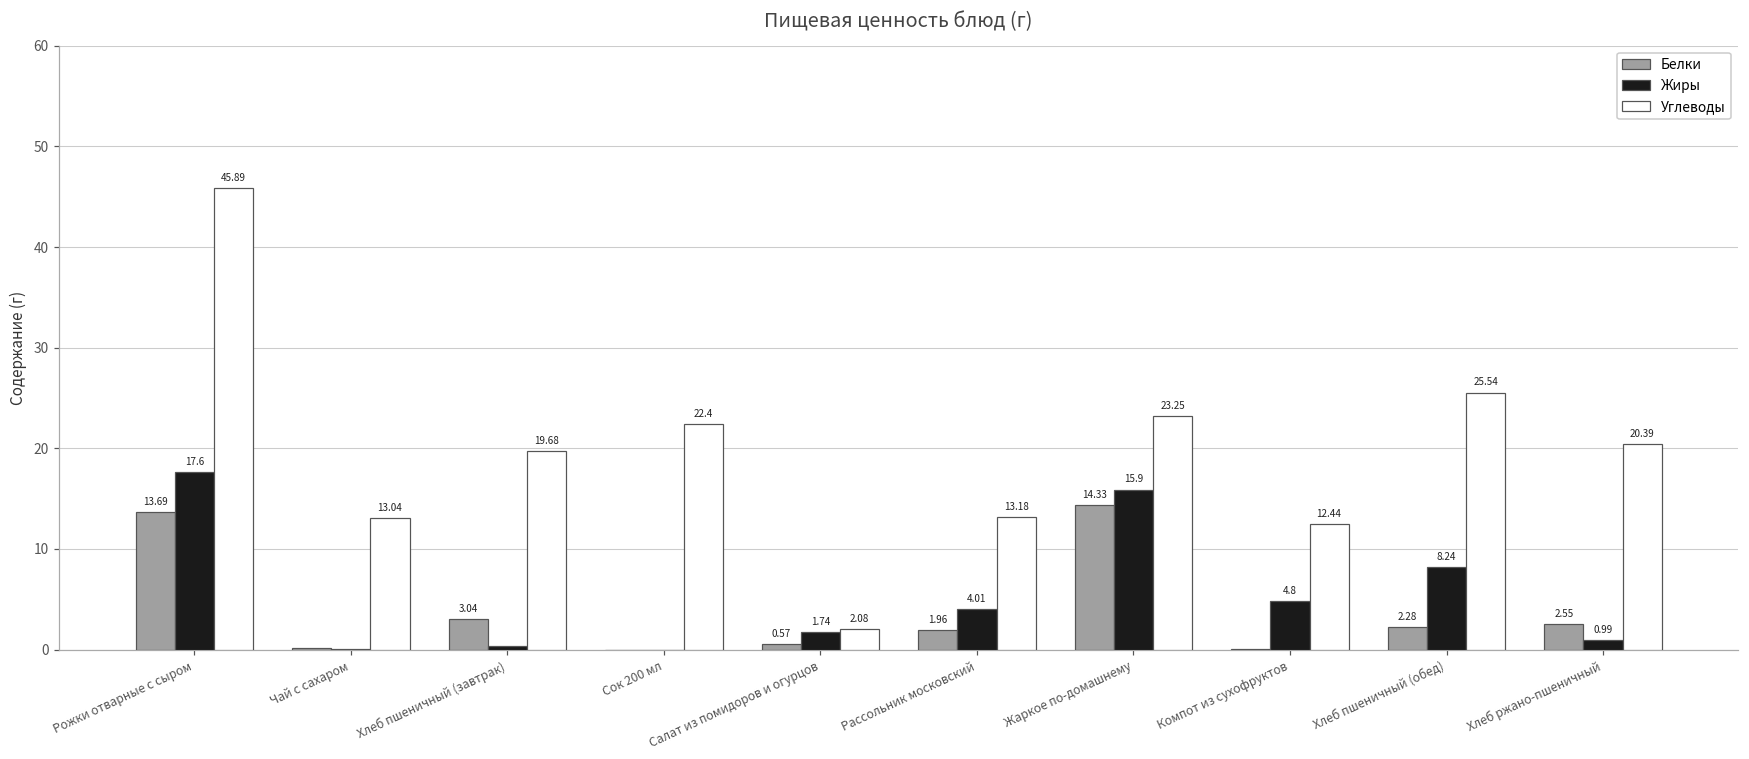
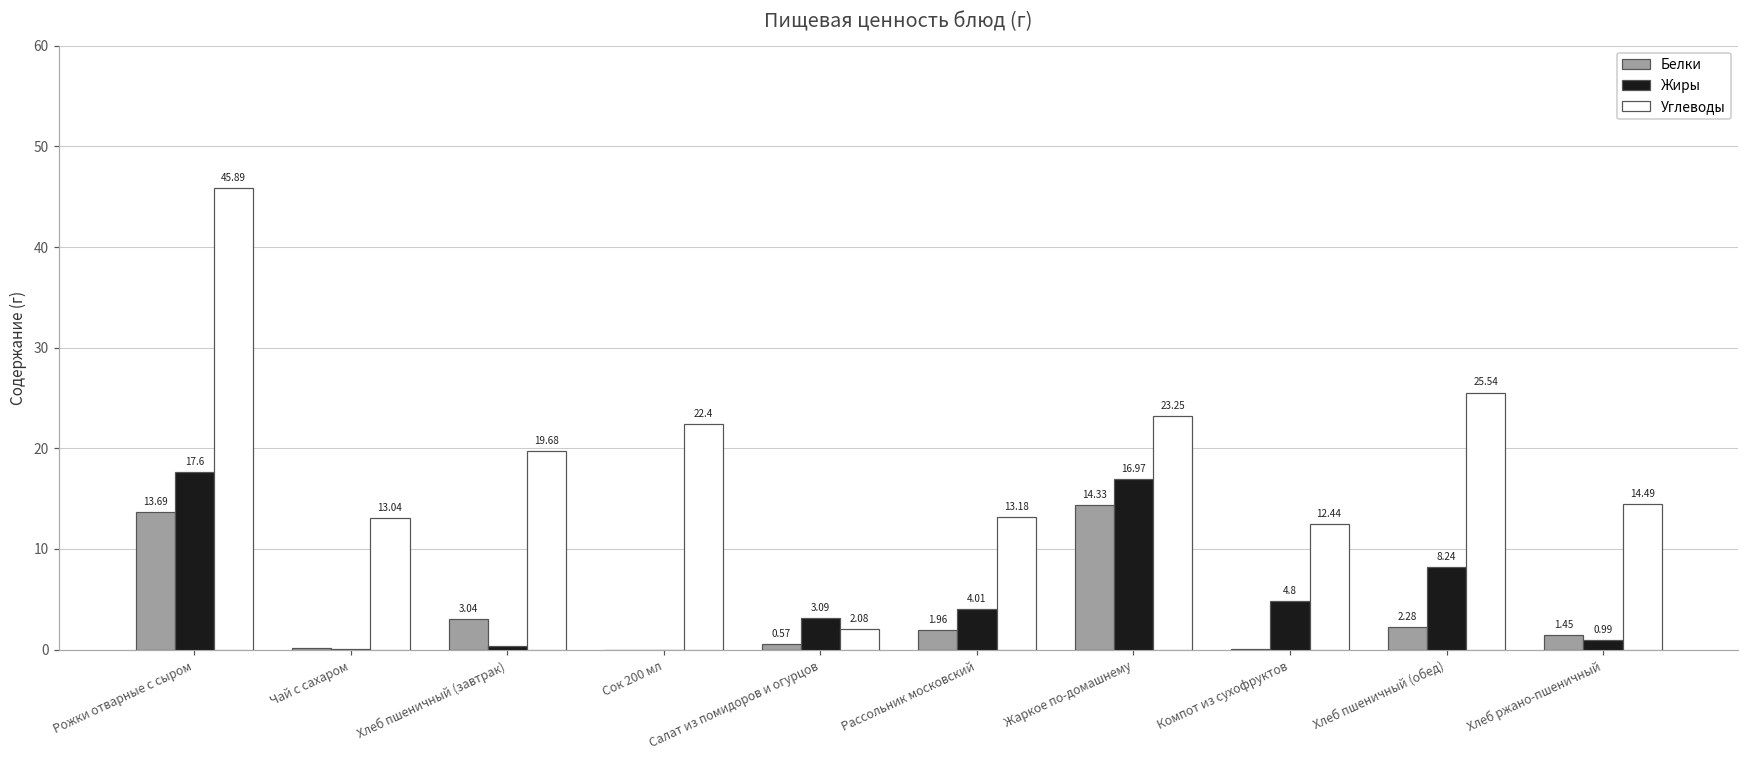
Жиры, Салат из помидоров и огурцов: 1.74 -> 3.09
Жиры, Жаркое по-домашнему: 15.9 -> 16.97
Белки, Хлеб ржано-пшеничный: 2.55 -> 1.45
Углеводы, Хлеб ржано-пшеничный: 20.39 -> 14.49
